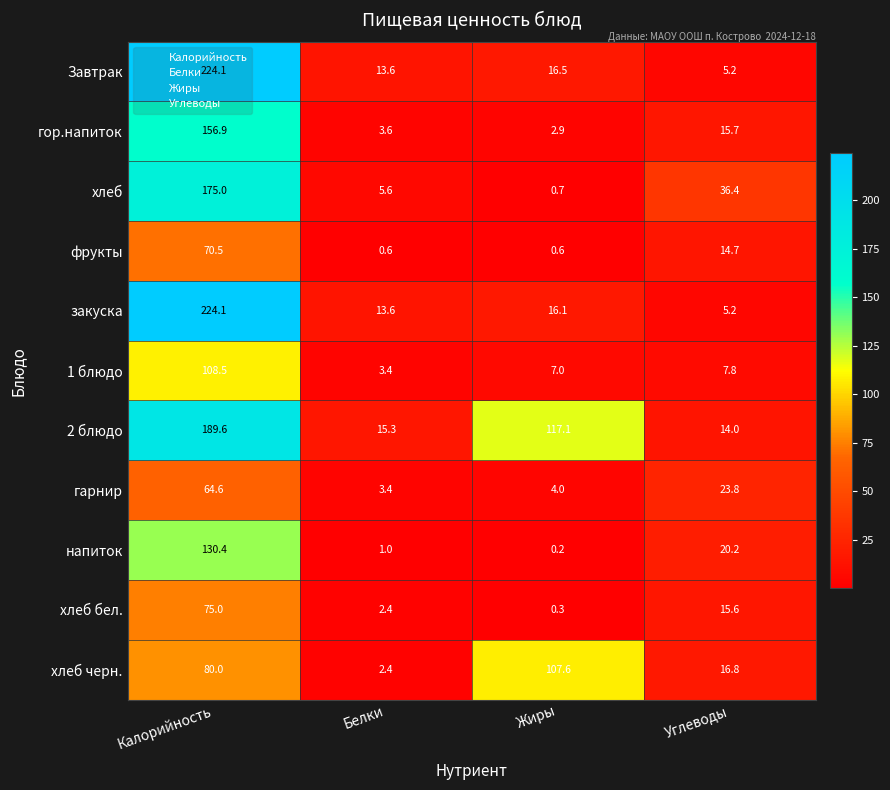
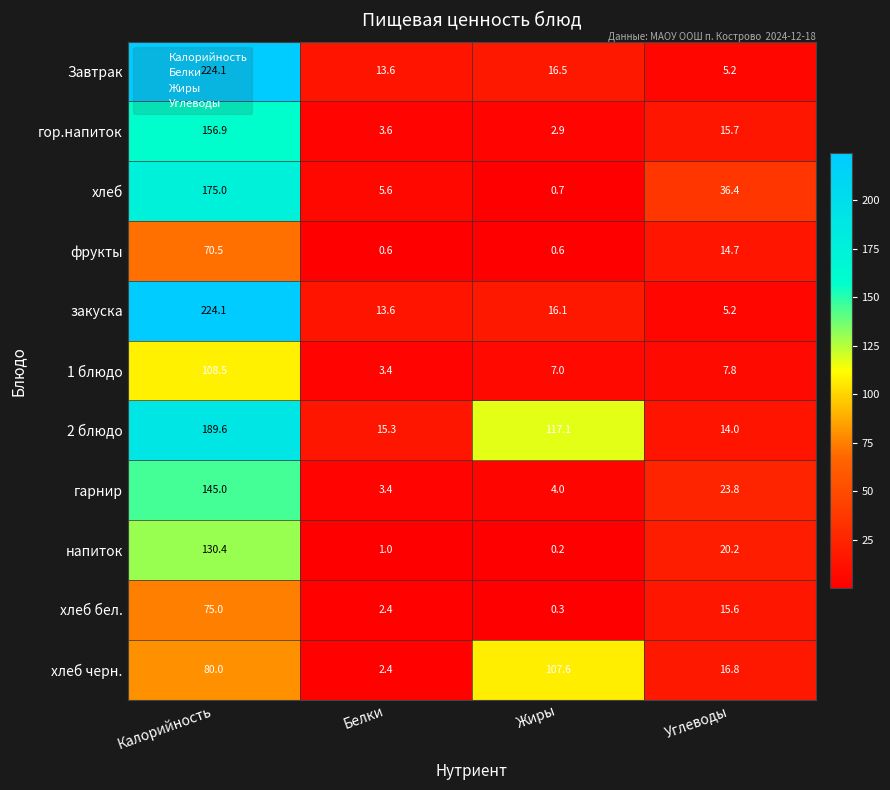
гарнир, Калорийность: 64.6 -> 145.0
